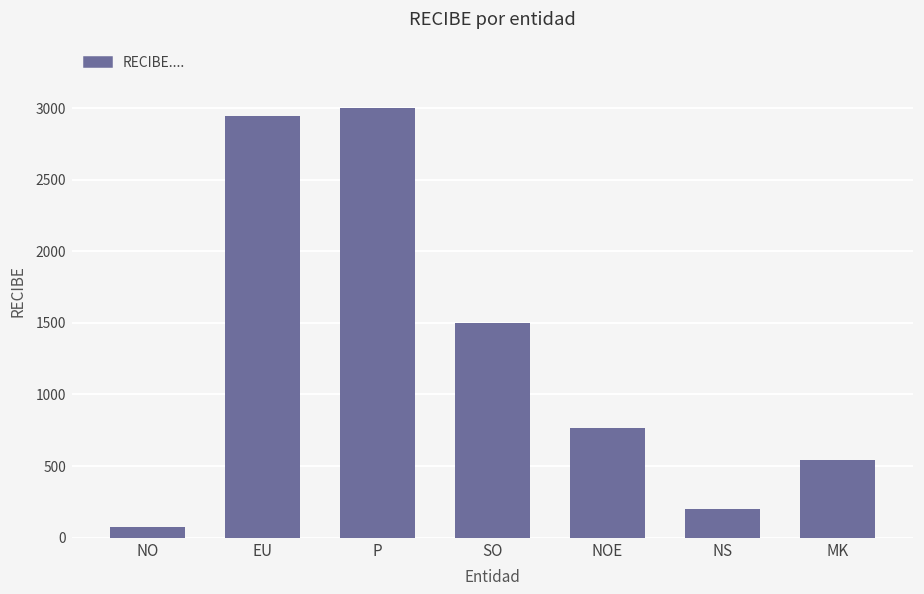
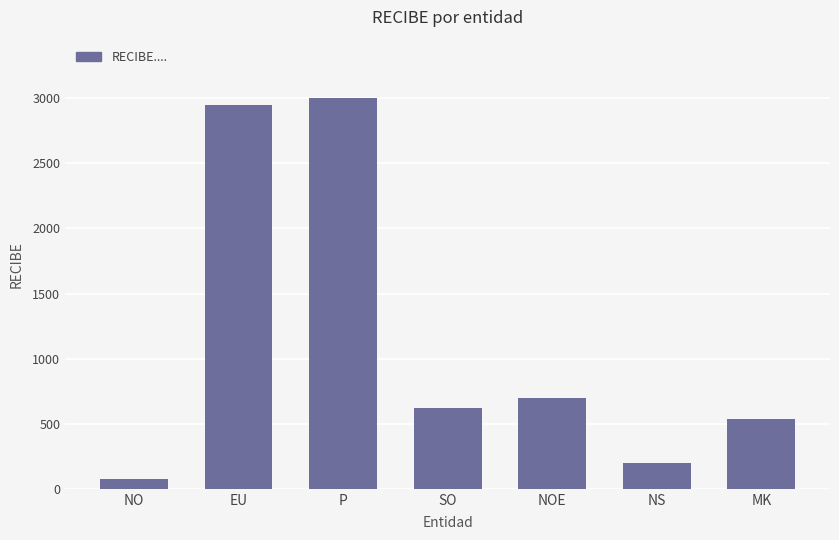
SO: 1500 -> 620
NOE: 770 -> 700
